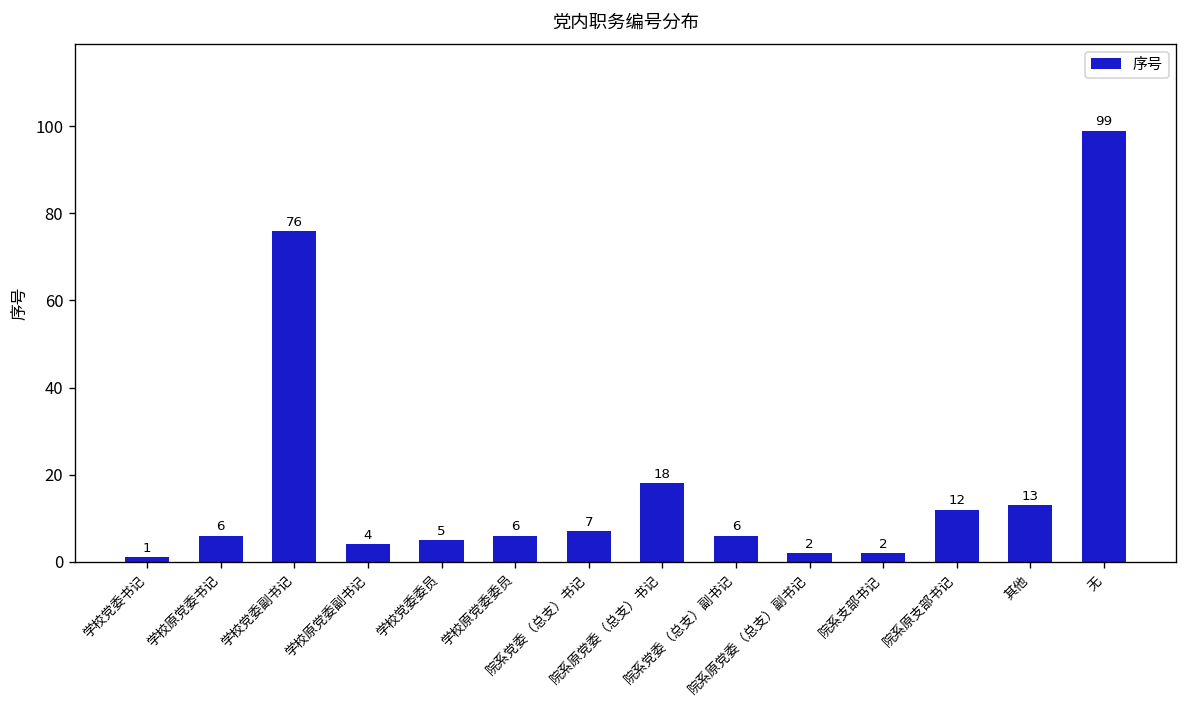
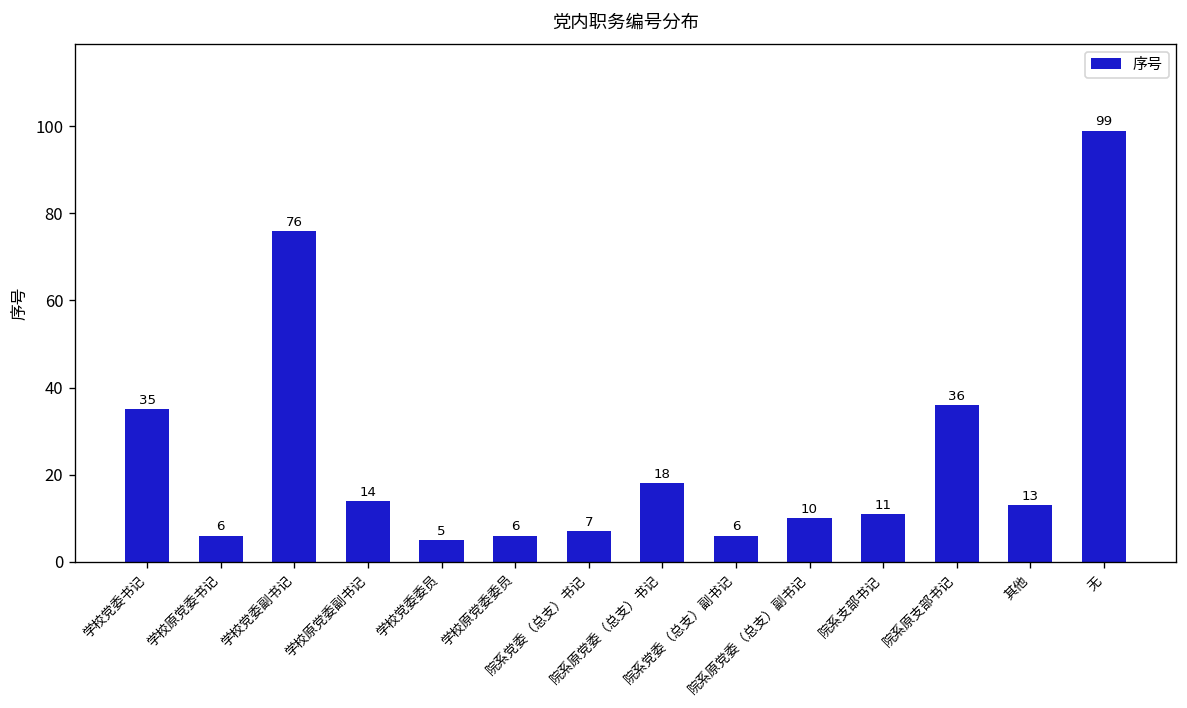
学校党委书记: 1 -> 35
学校原党委副书记: 4 -> 14
院系原党委（总支）副书记: 2 -> 10
院系支部书记: 2 -> 11
院系原支部书记: 12 -> 36
